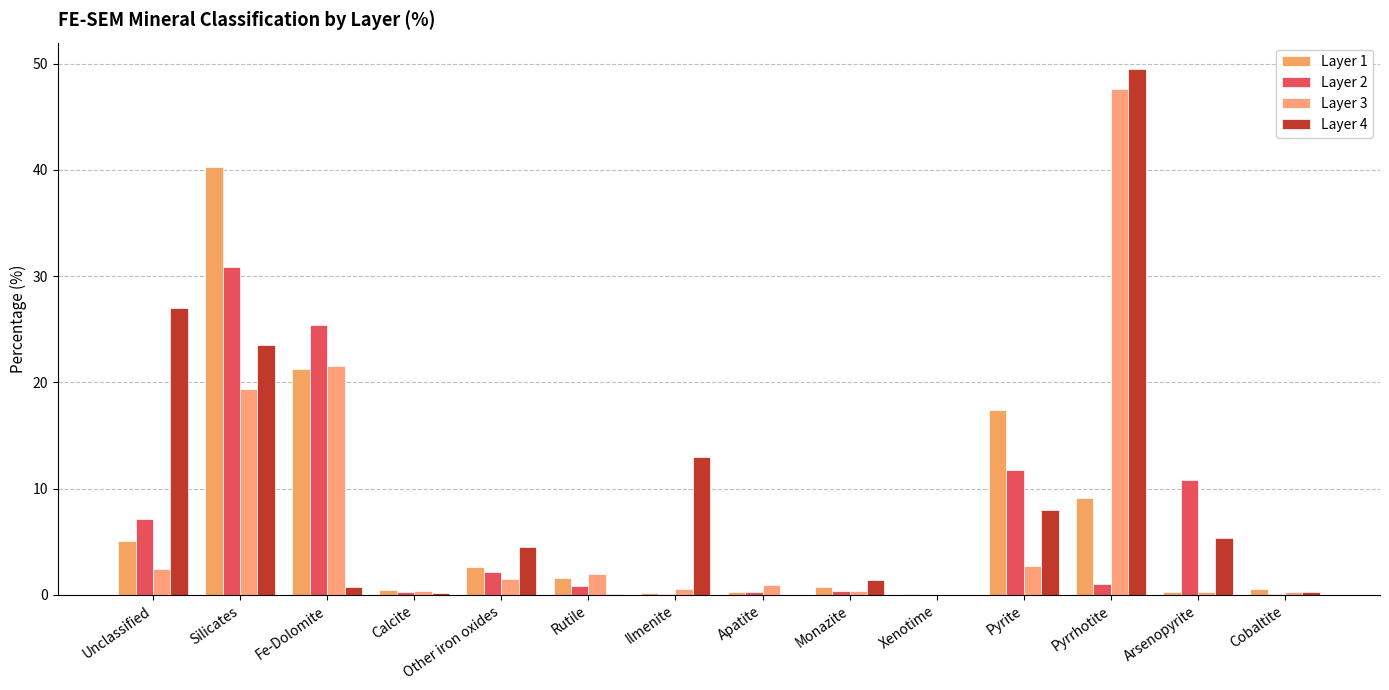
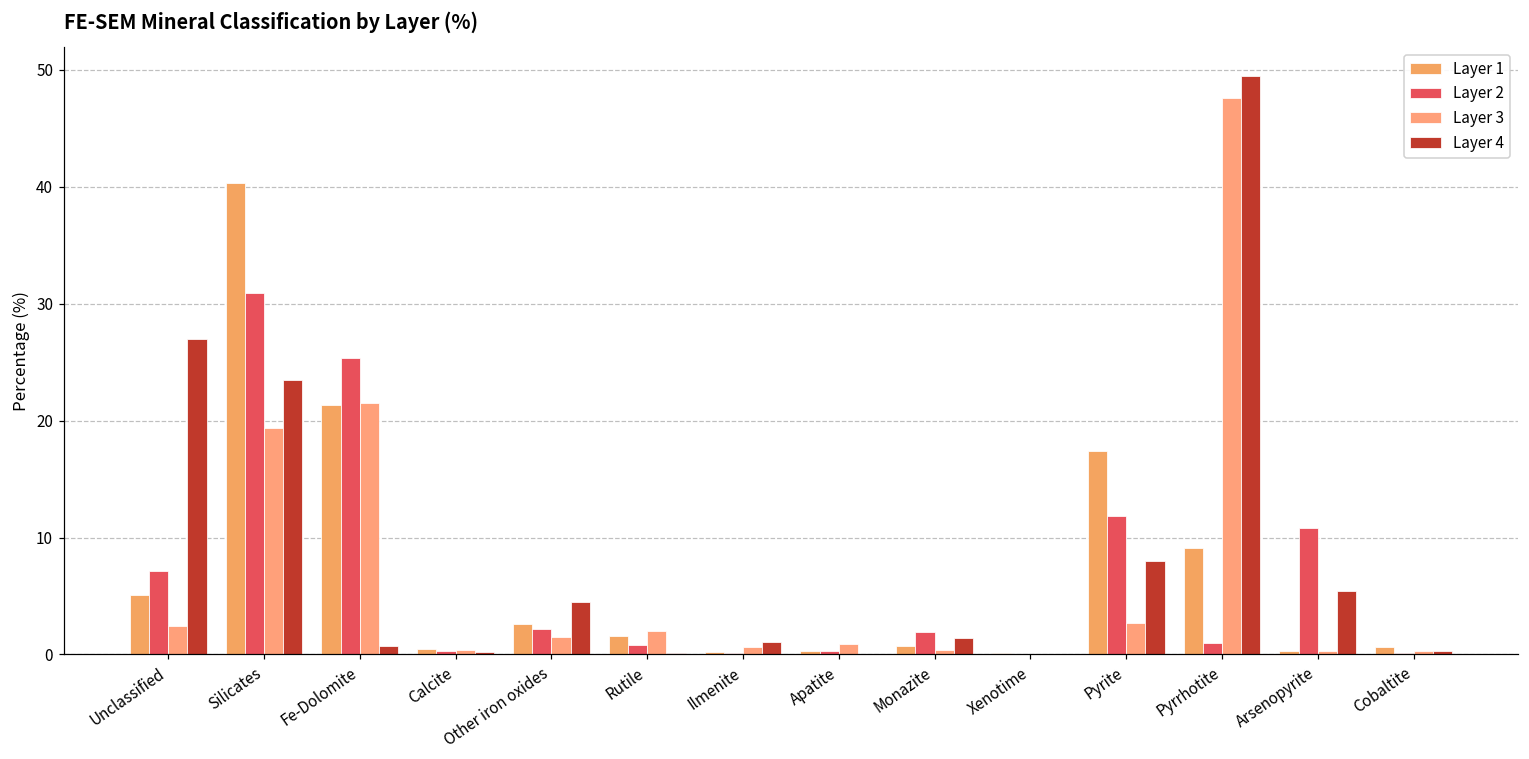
Layer 4, Ilmenite: 13.0 -> 1.1
Layer 2, Monazite: 0.4 -> 1.9
